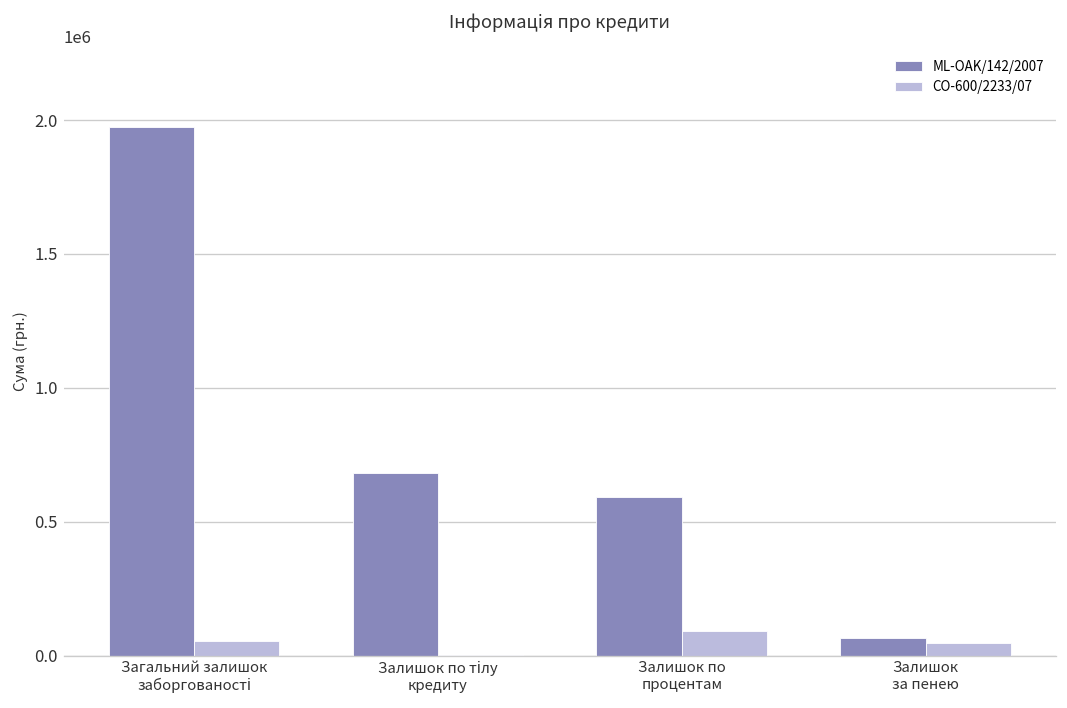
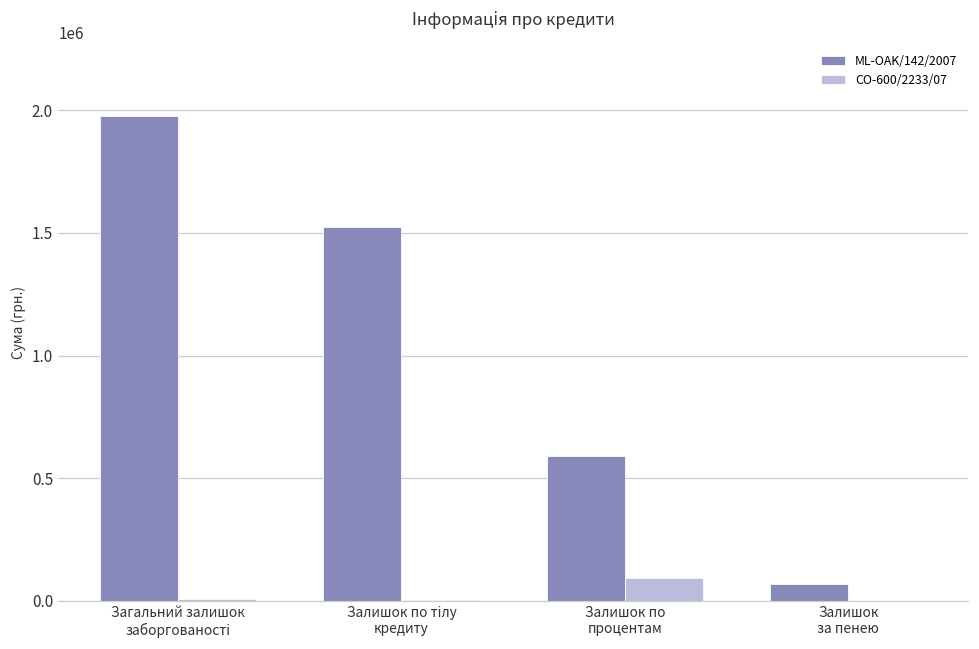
CO-600/2233/07, Загальний залишок заборгованості: 60000 -> 10000
ML-OAK/142/2007, Залишок по тілу кредиту: 680000 -> 1520000
CO-600/2233/07, Залишок за пенею: 50000 -> 0
